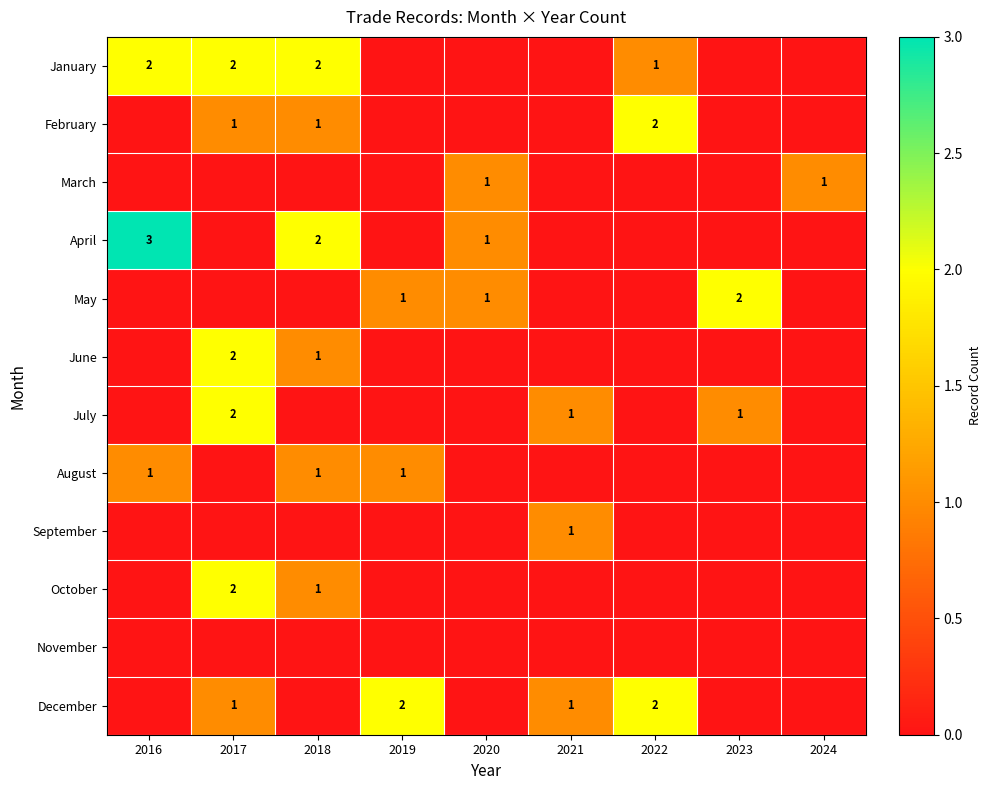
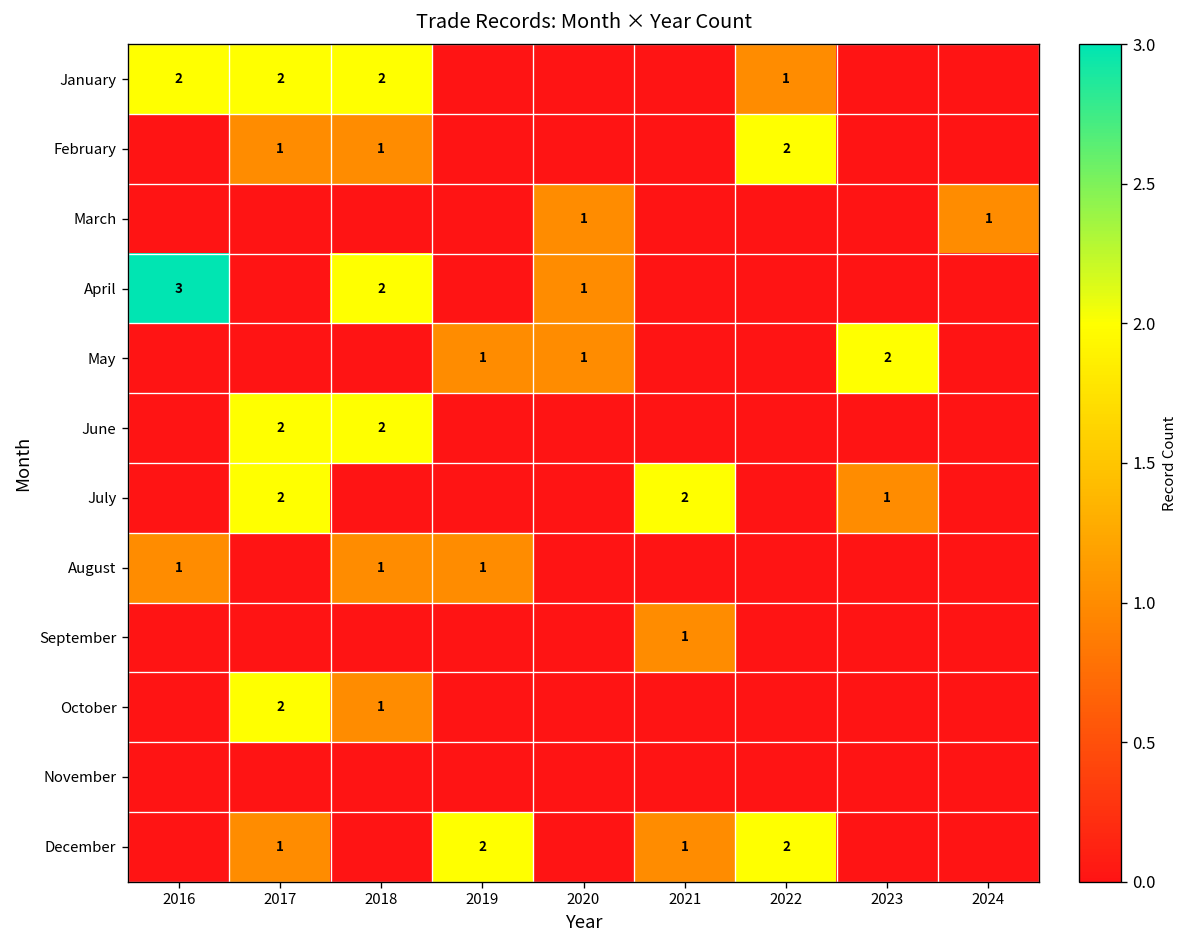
June, 2018: 1 -> 2
July, 2021: 1 -> 2
